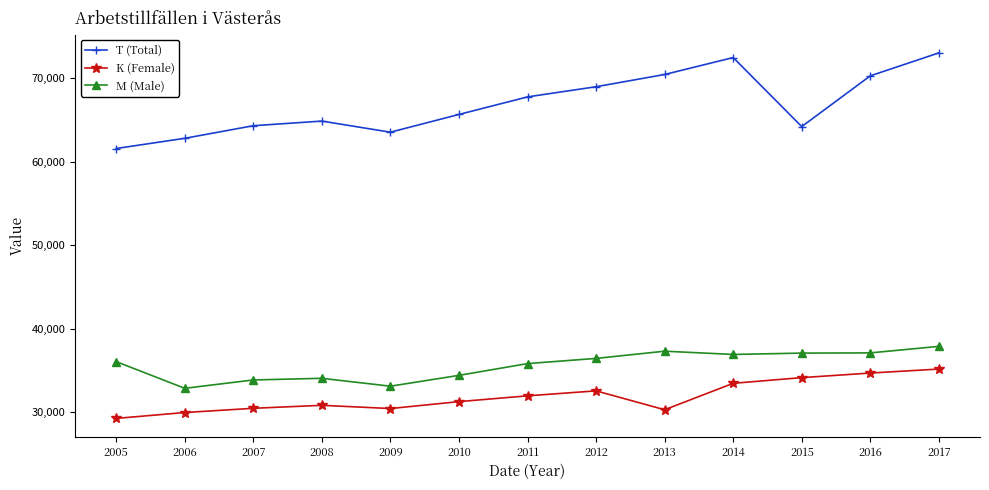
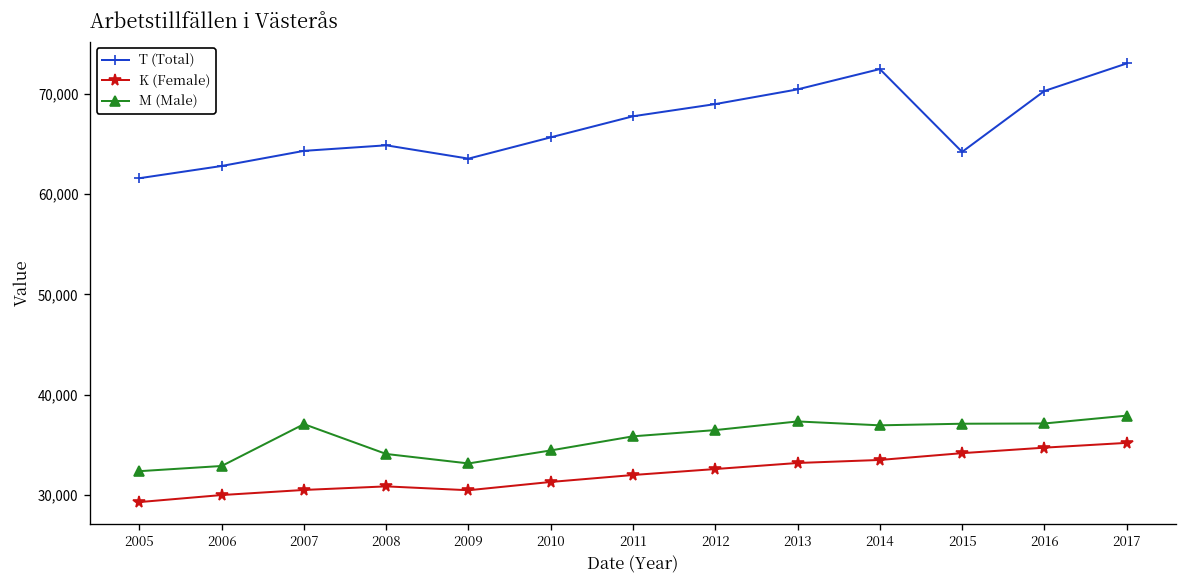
M (Male), 2005: 36,000 -> 32,000
M (Male), 2007: 34,000 -> 37,000
K (Female), 2013: 30,000 -> 33,000
